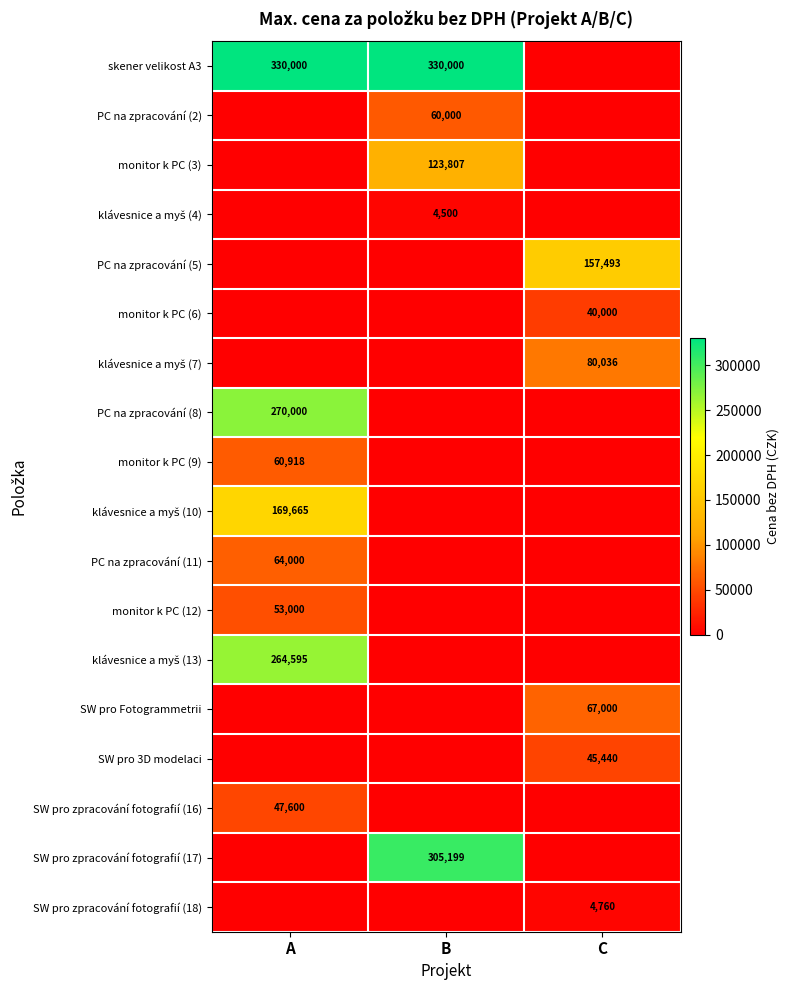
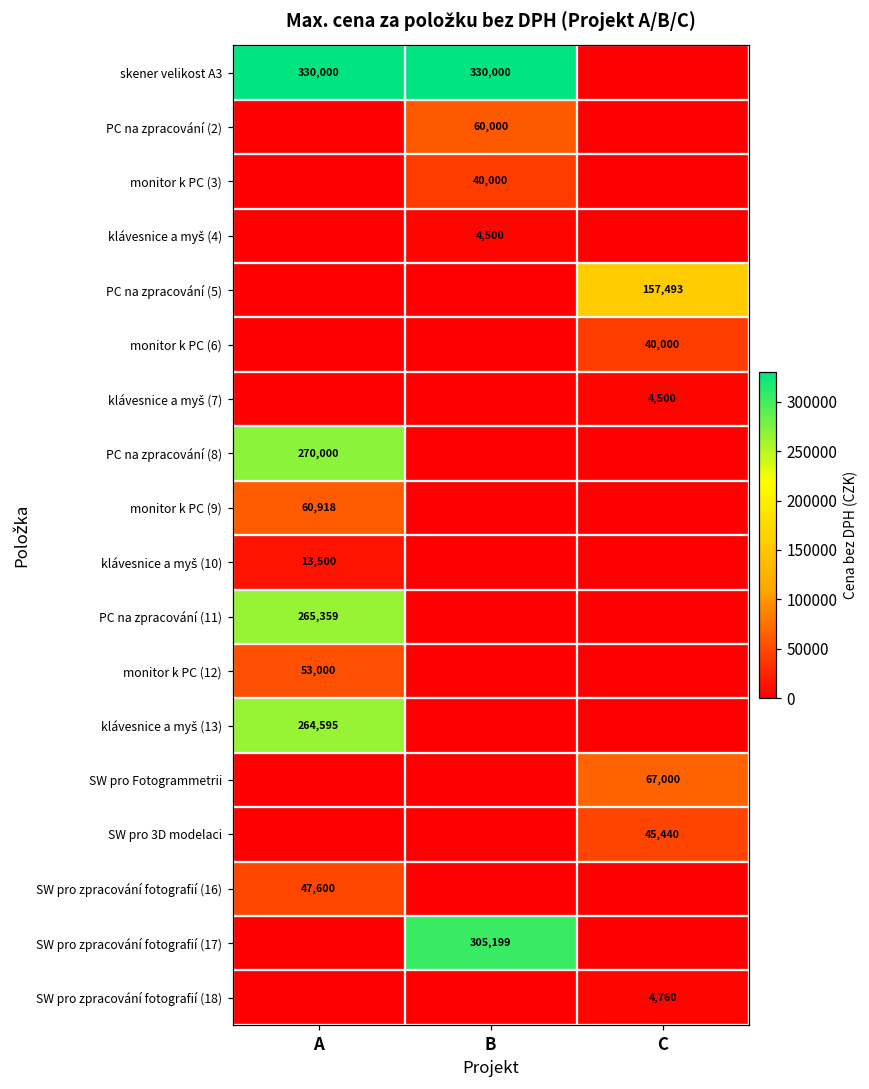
monitor k PC (3), B: 123,807 -> 40,000
klávesnice a myš (7), C: 80,036 -> 4,500
klávesnice a myš (10), A: 169,665 -> 13,500
PC na zpracování (11), A: 64,000 -> 265,359
